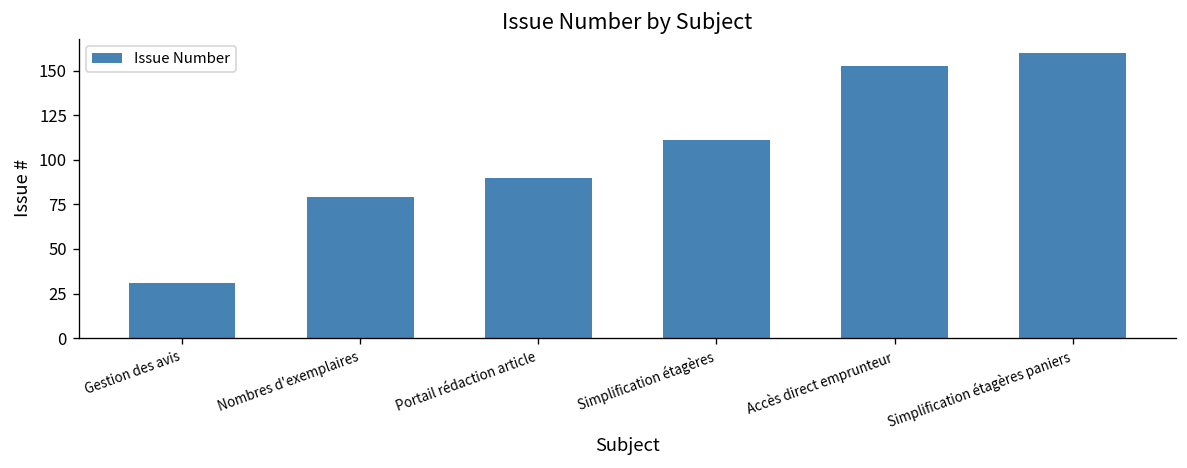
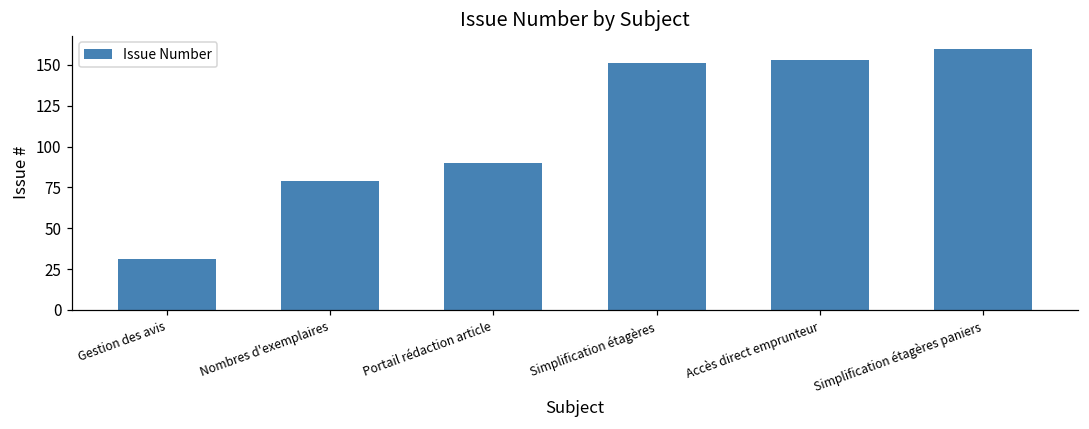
Simplification étagères: 111 -> 151
